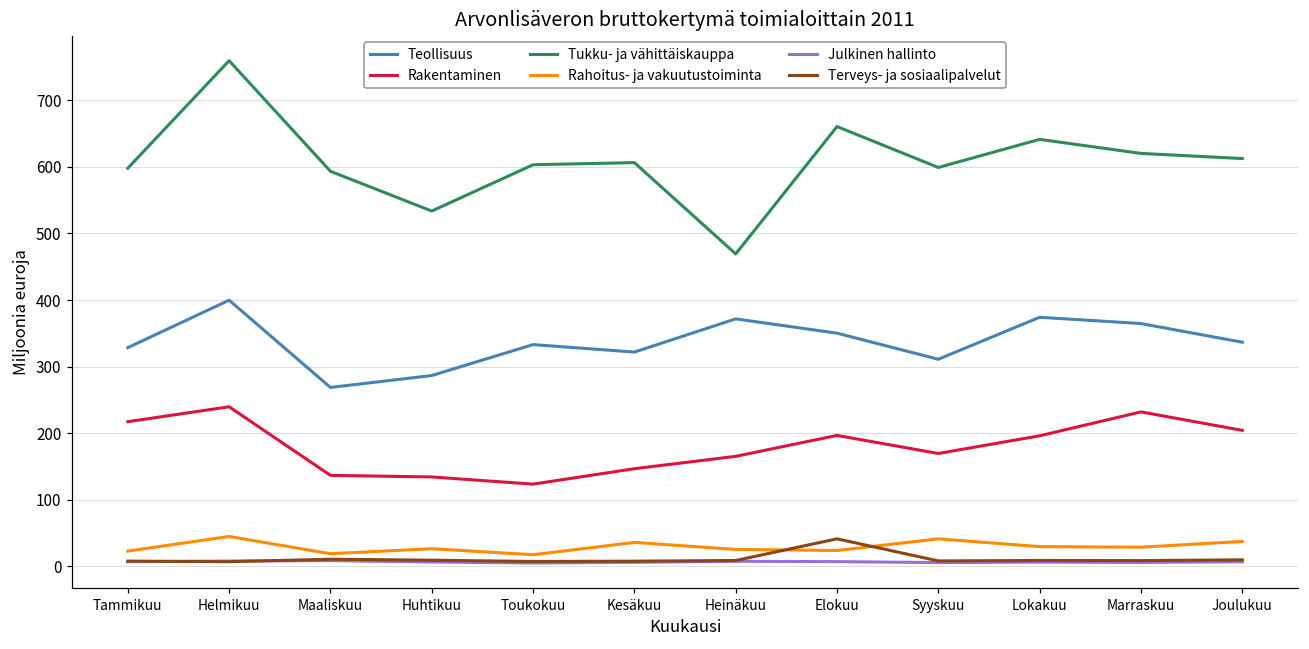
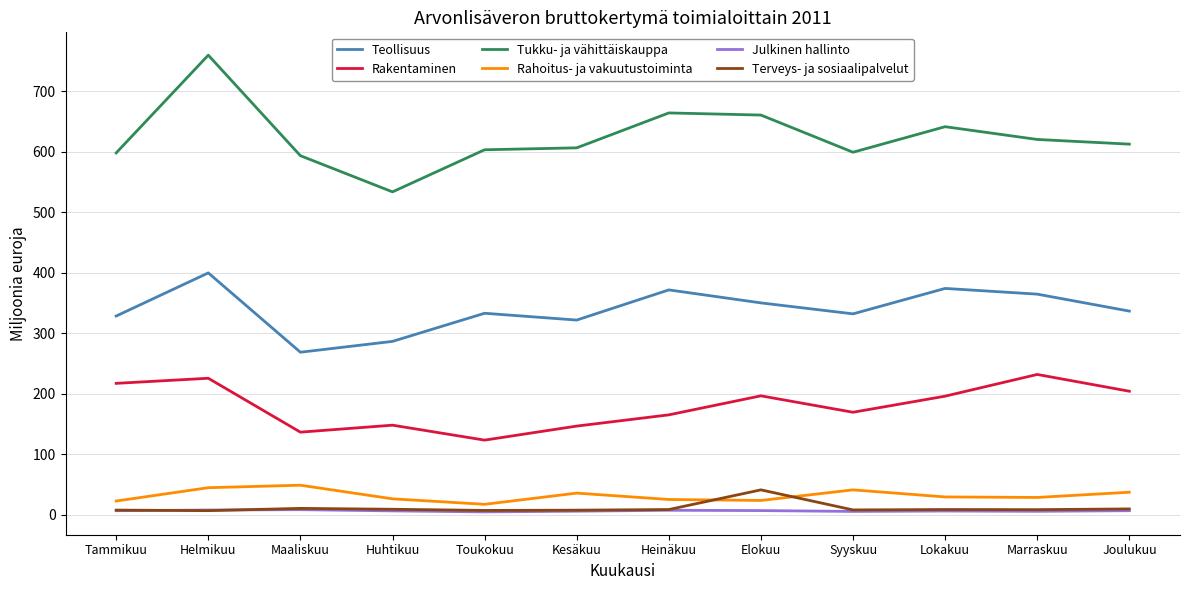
Rakentaminen, Helmikuu: 240 -> 230
Rahoitus- ja vakuutustoiminta, Maaliskuu: 20 -> 50
Rakentaminen, Huhtikuu: 130 -> 150
Tukku- ja vähittäiskauppa, Heinäkuu: 470 -> 660
Teollisuus, Syyskuu: 310 -> 330
